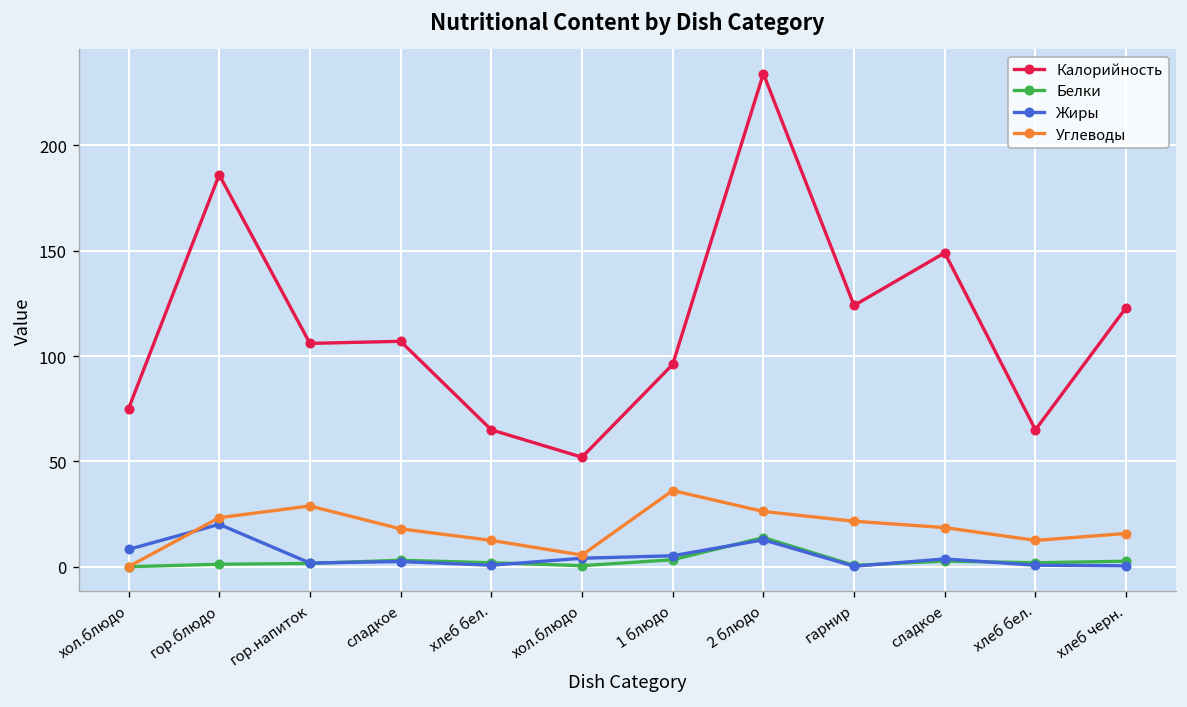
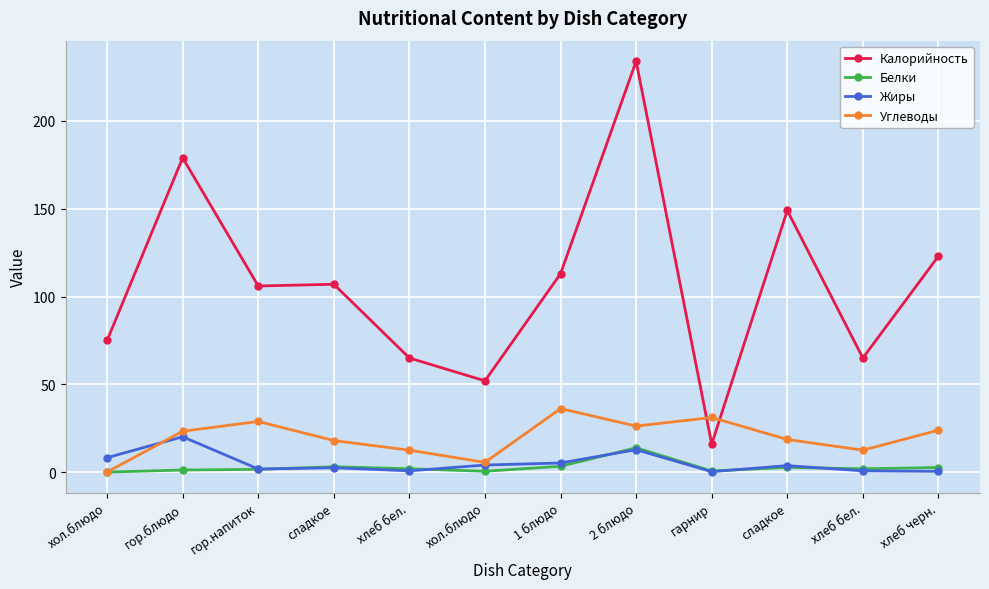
Калорийность, гор.блюдо: 186 -> 179
Калорийность, 1 блюдо: 96 -> 113
Калорийность, гарнир: 124 -> 16
Углеводы, гарнир: 22 -> 31
Углеводы, хлеб черн.: 16 -> 24
